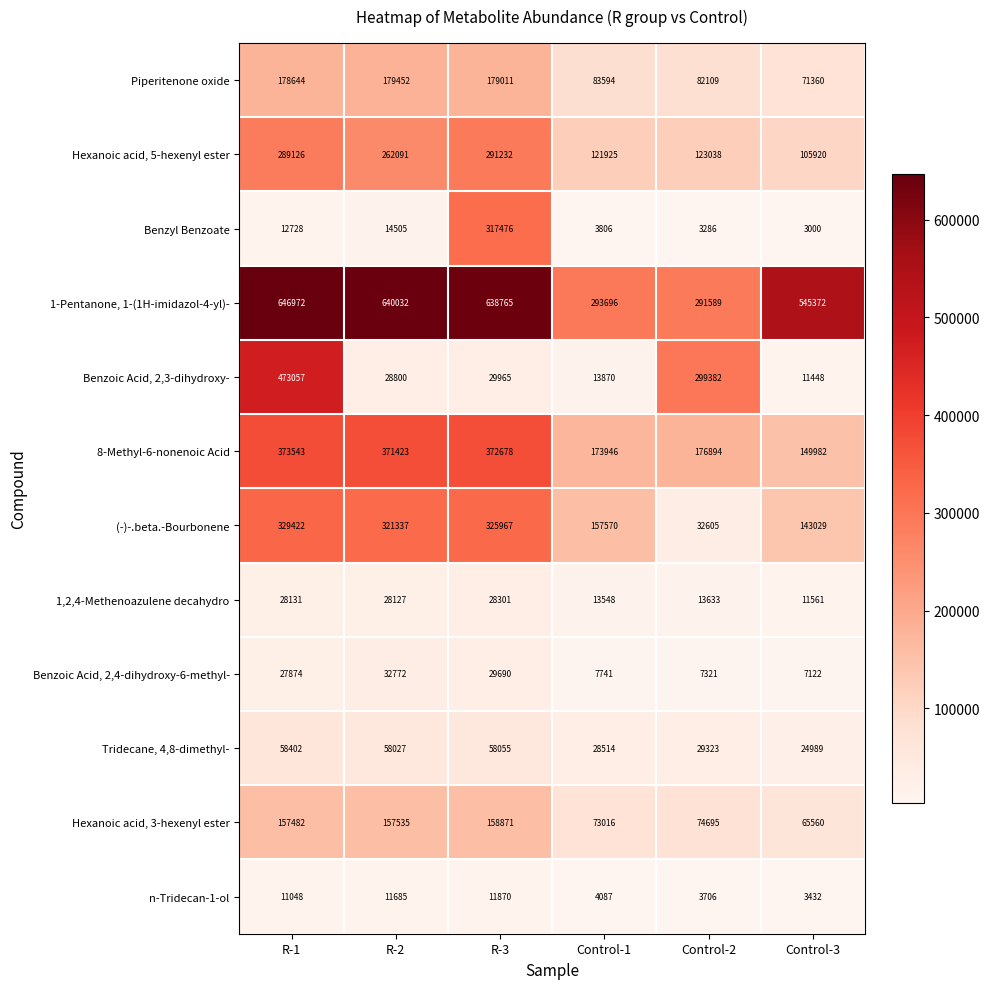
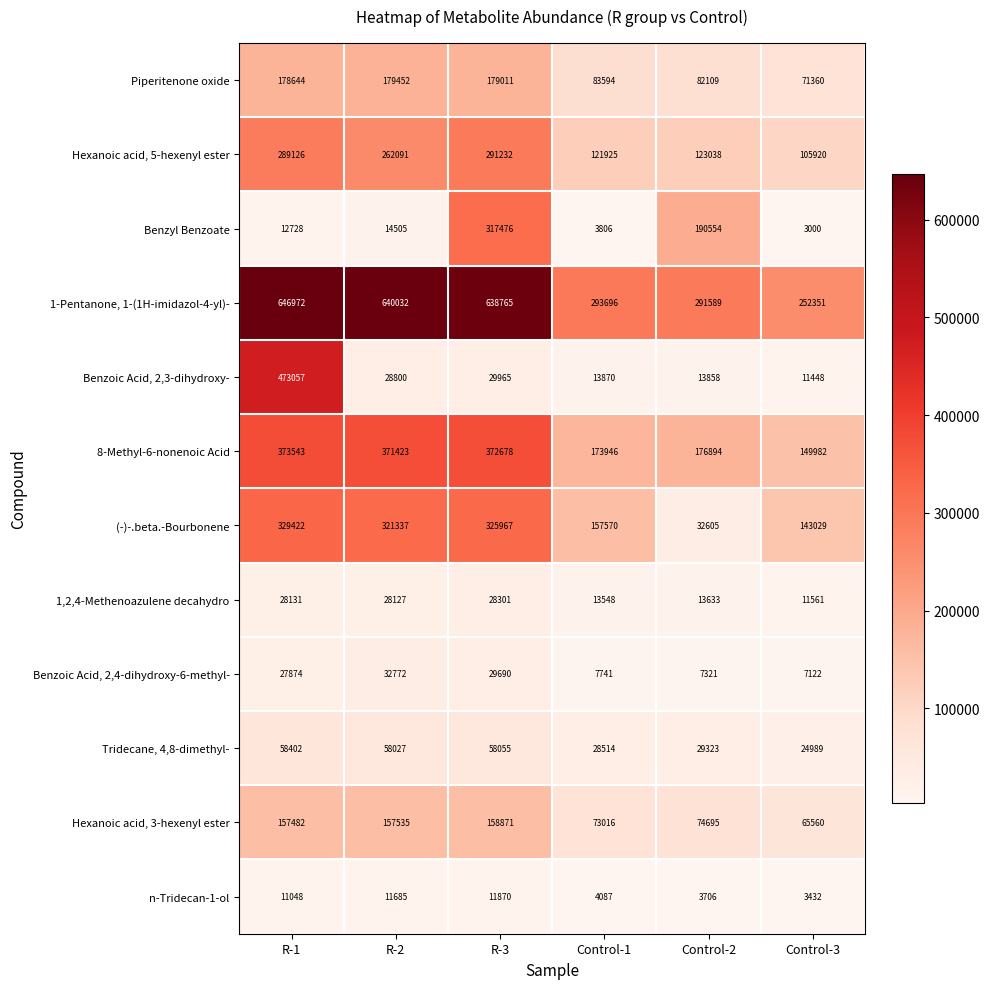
Benzyl Benzoate, Control-2: 3286 -> 190554
1-Pentanone, 1-(1H-imidazol-4-yl)-, Control-3: 545372 -> 252351
Benzoic Acid, 2,3-dihydroxy-, Control-2: 299382 -> 13858
